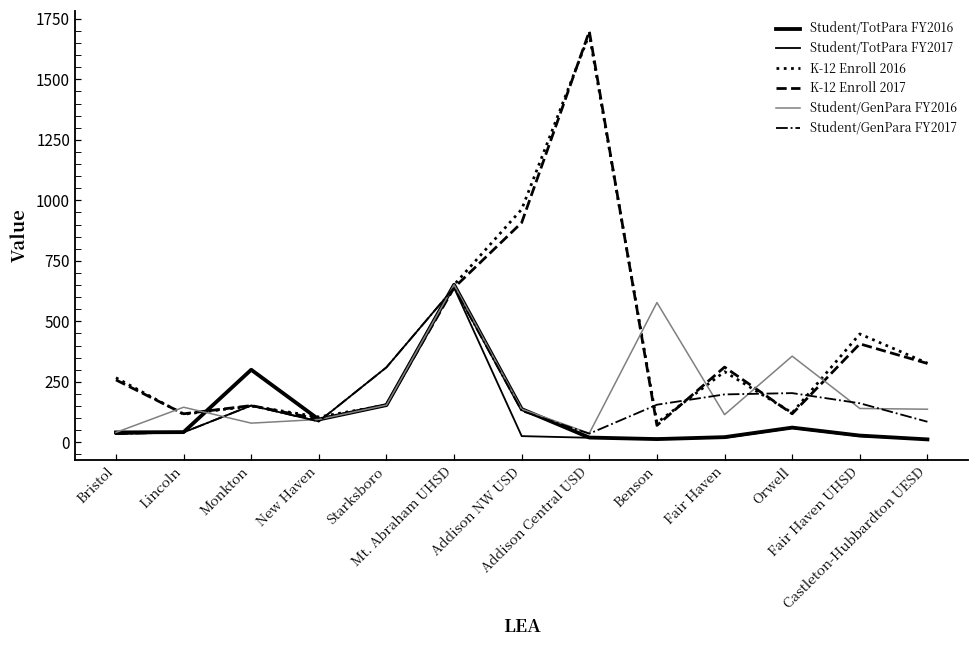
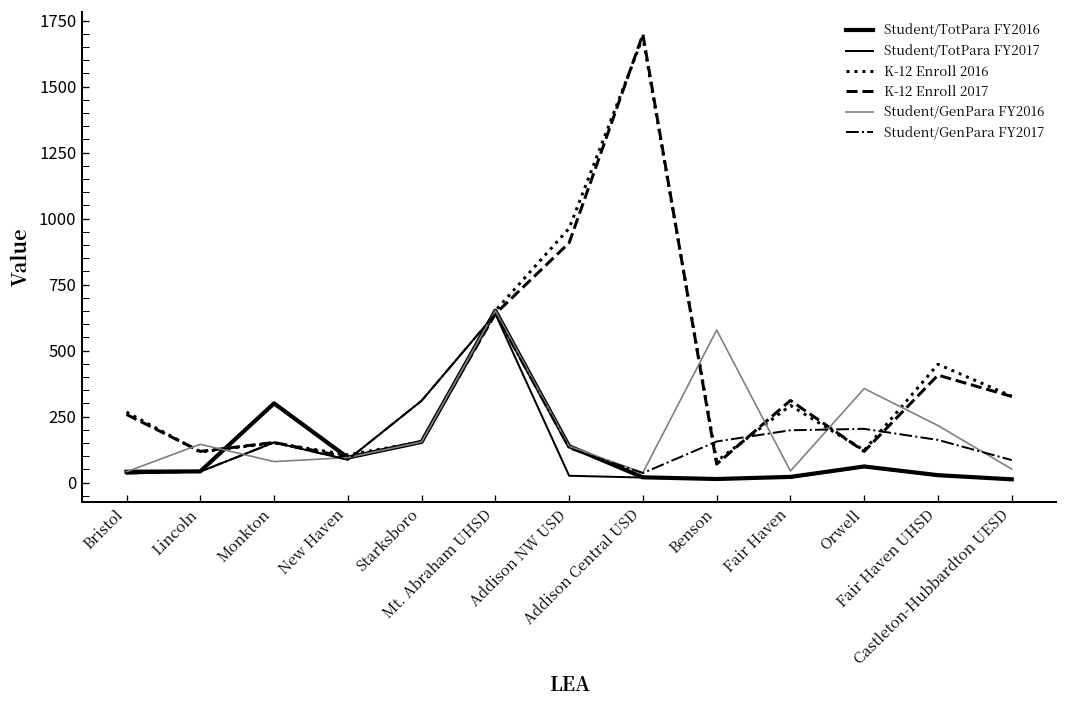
Student/GenPara FY2016, Fair Haven: 110 -> 40
Student/GenPara FY2016, Fair Haven UHSD: 140 -> 220
Student/GenPara FY2016, Castleton-Hubbardton UESD: 140 -> 50
